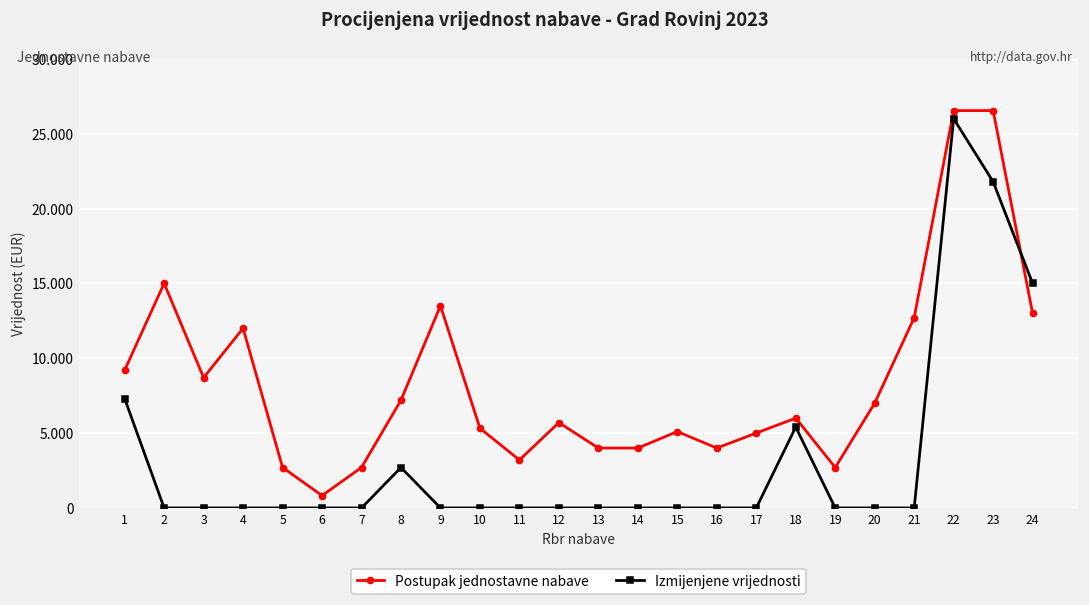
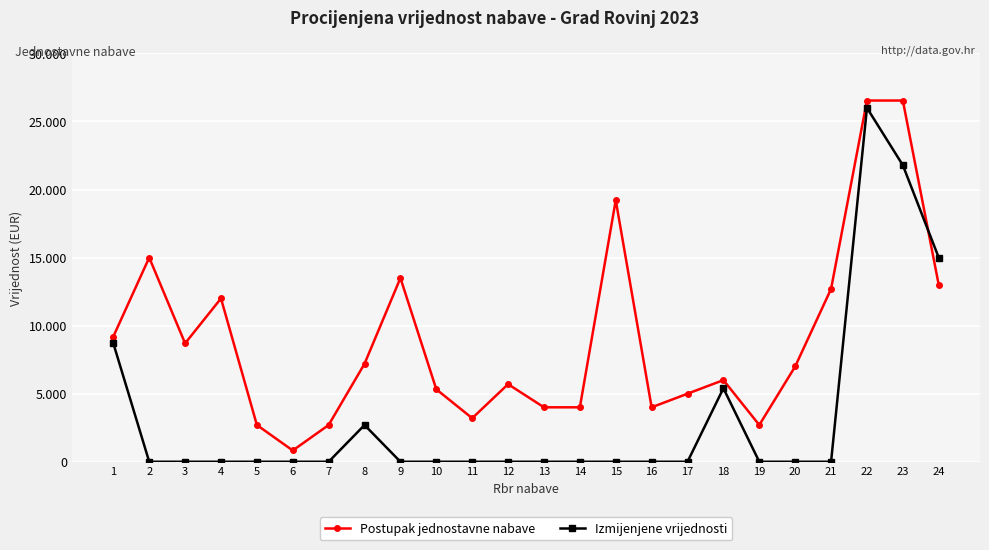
Izmijenjene vrijednosti, 1: 7.3 -> 8.7
Postupak jednostavne nabave, 15: 5.1 -> 19.2
